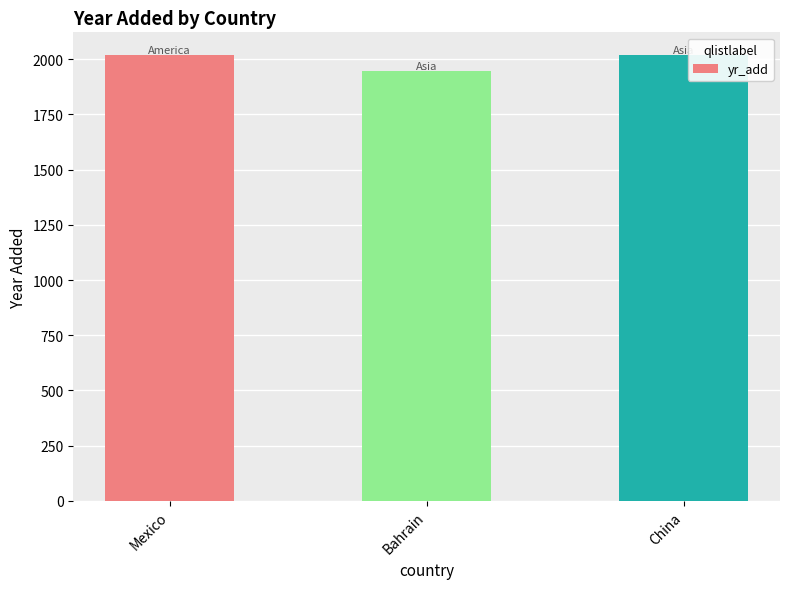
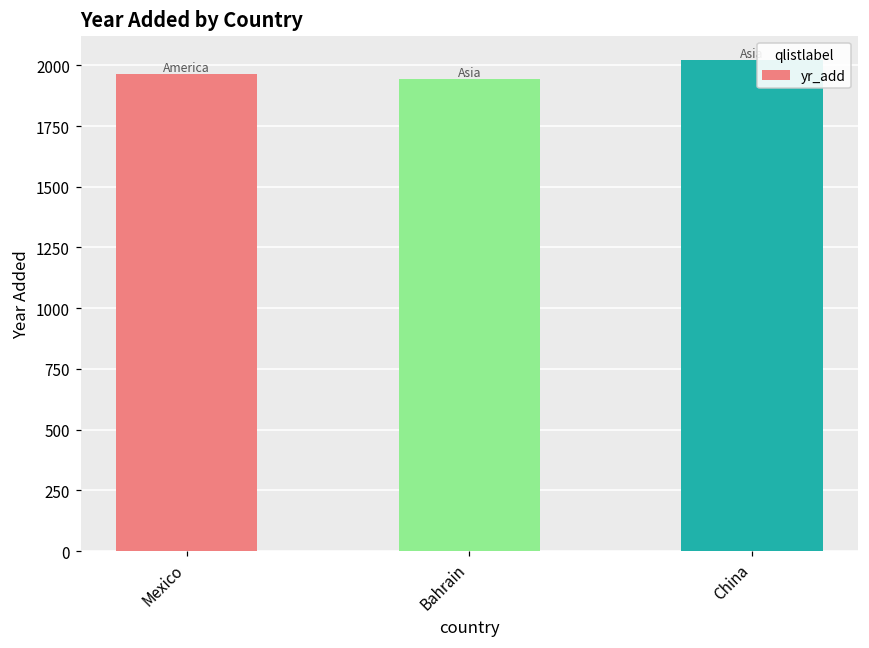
Mexico: 2020 -> 1970
